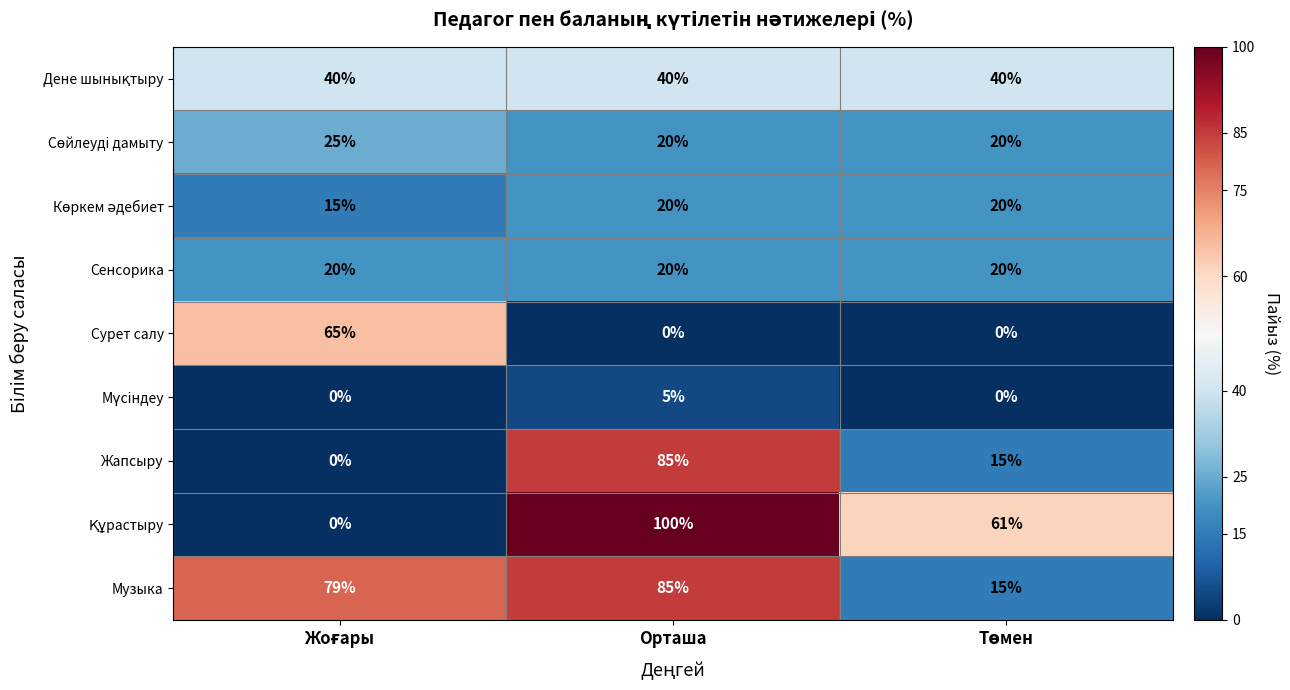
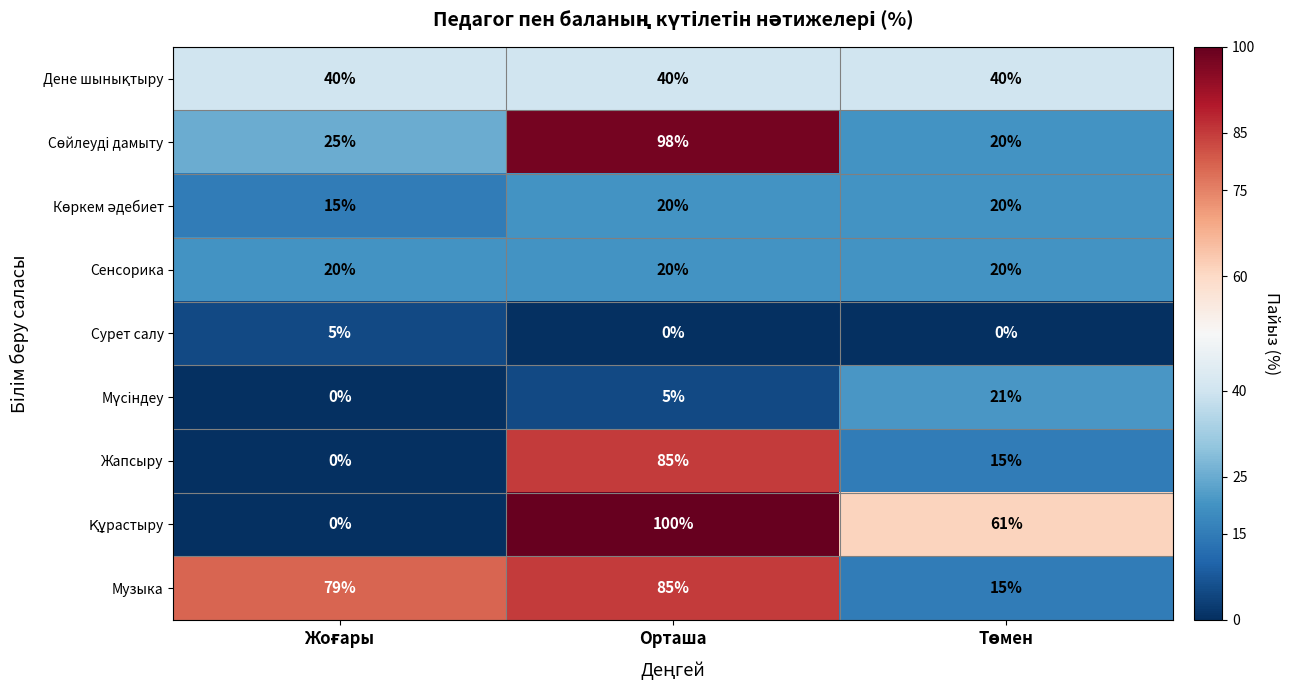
Сөйлеуді дамыту, Орташа: 20% -> 98%
Сурет салу, Жоғары: 65% -> 5%
Мүсіндеу, Төмен: 0% -> 21%
